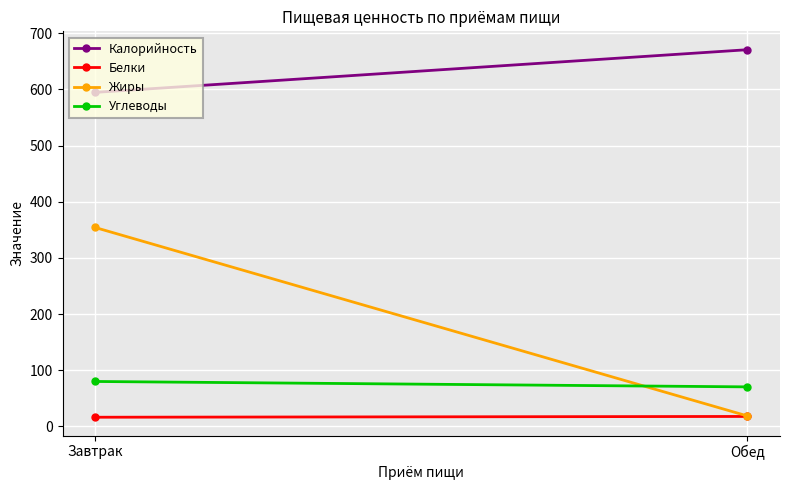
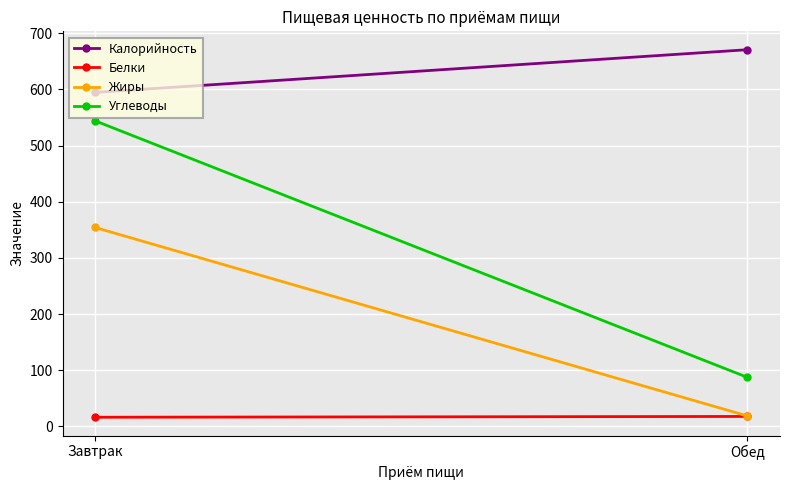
Углеводы, Завтрак: 80 -> 540
Углеводы, Обед: 70 -> 90
